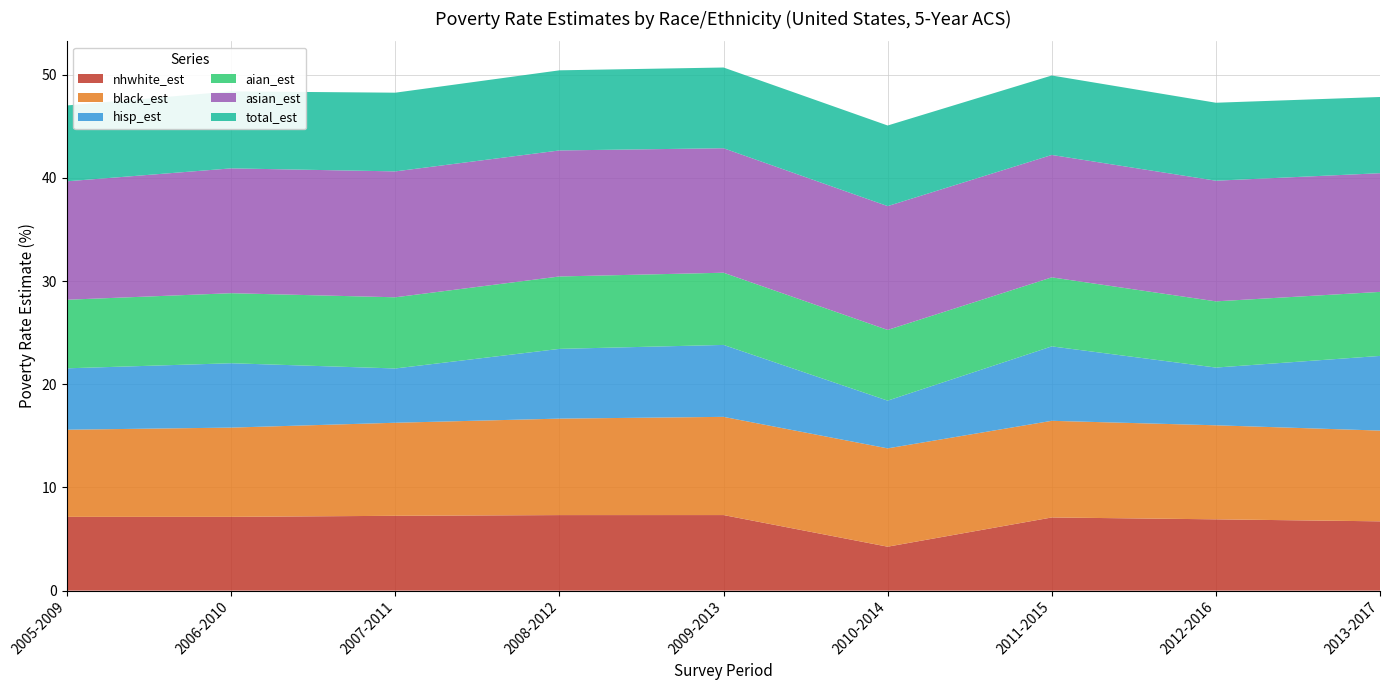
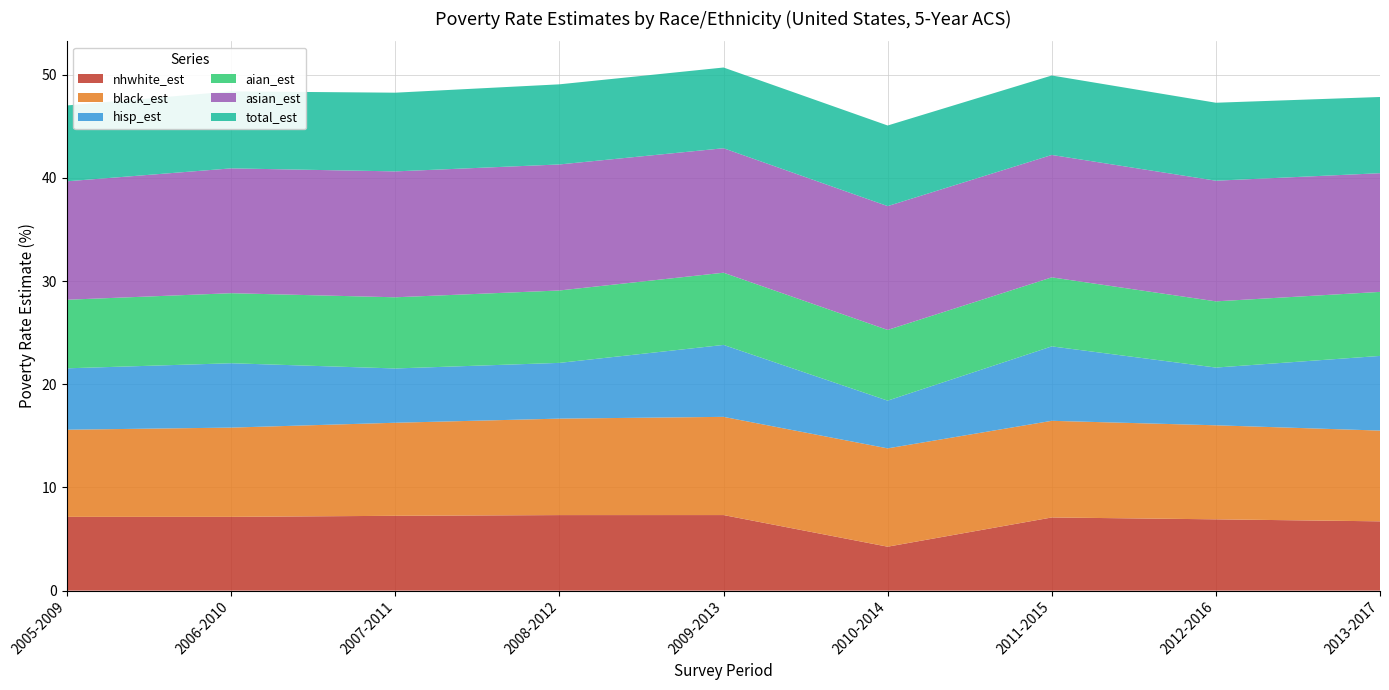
hisp_est, 2008-2012: 6.8 -> 5.4
